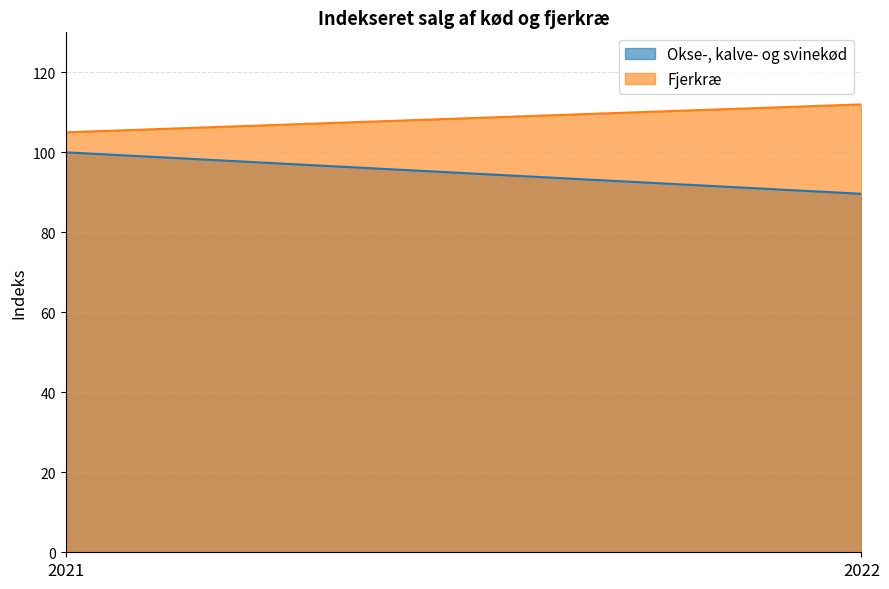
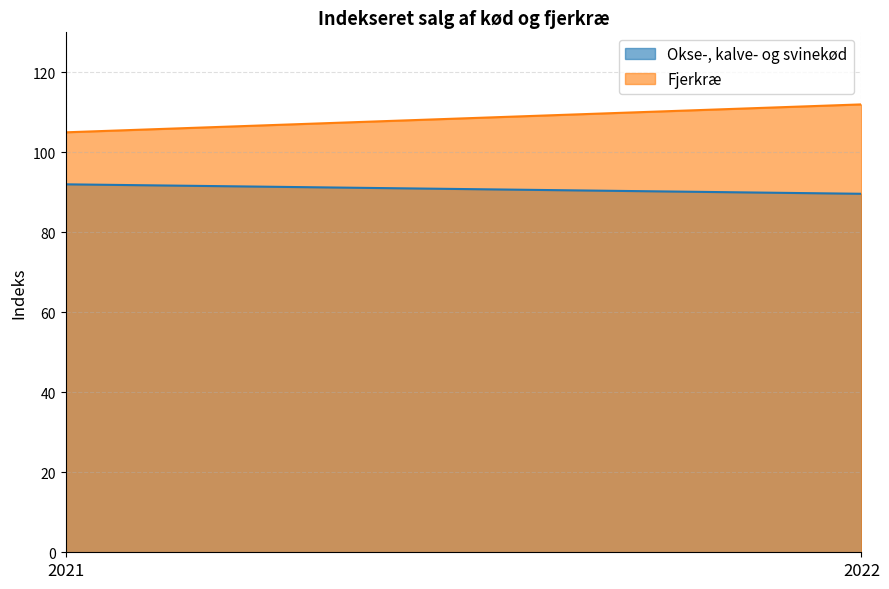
Okse-, kalve- og svinekød, 2021: 100 -> 92
